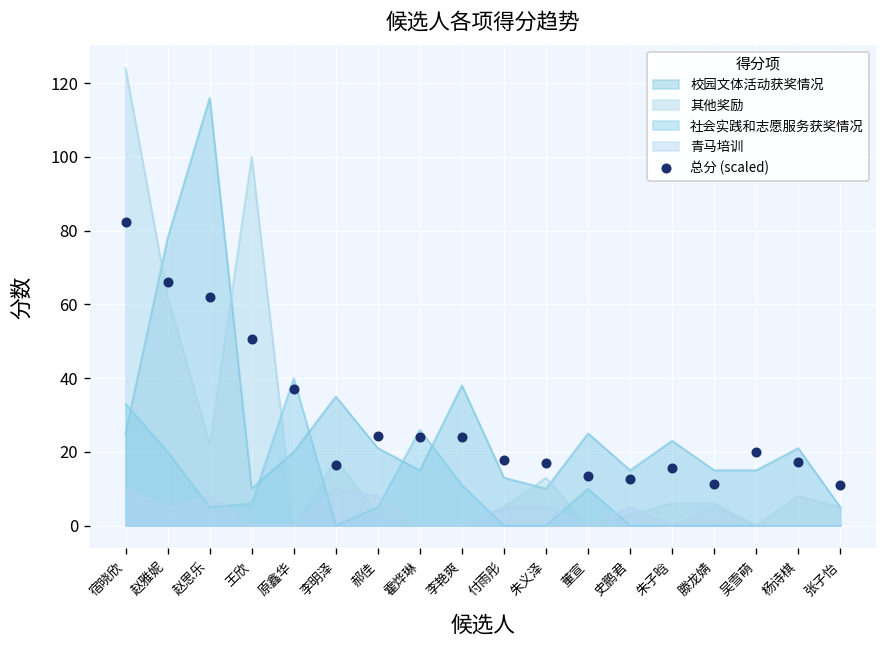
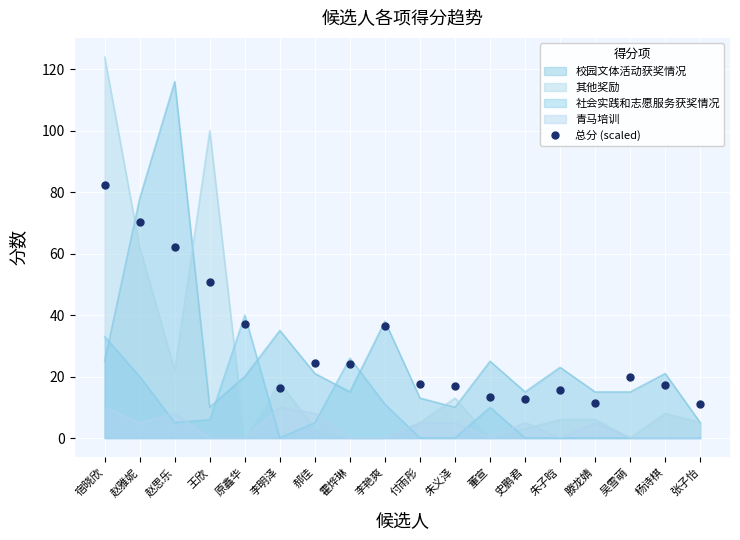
总分 (scaled), 赵雅妮: 66 -> 70
总分 (scaled), 李艳爽: 24 -> 36
